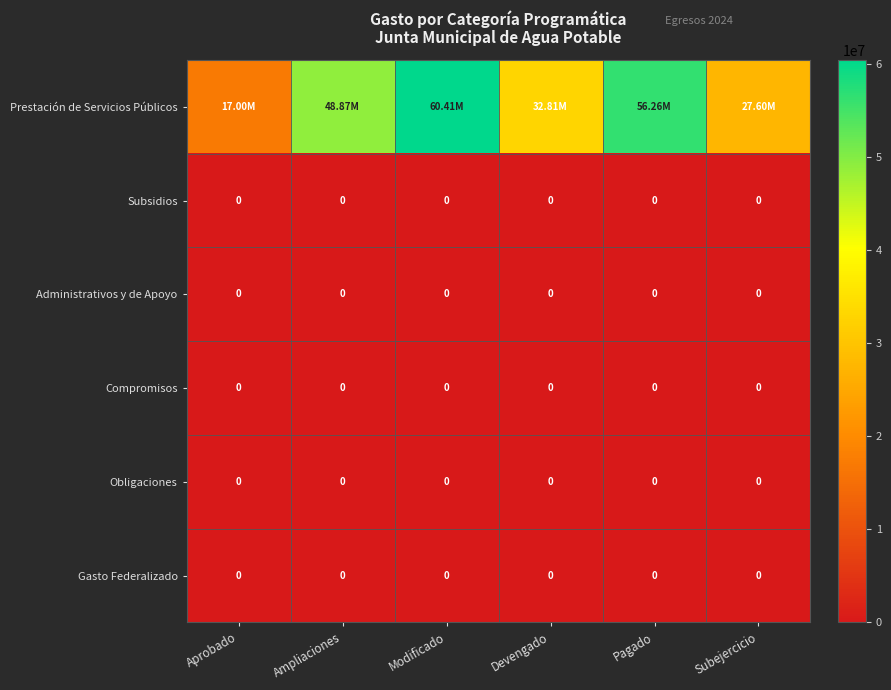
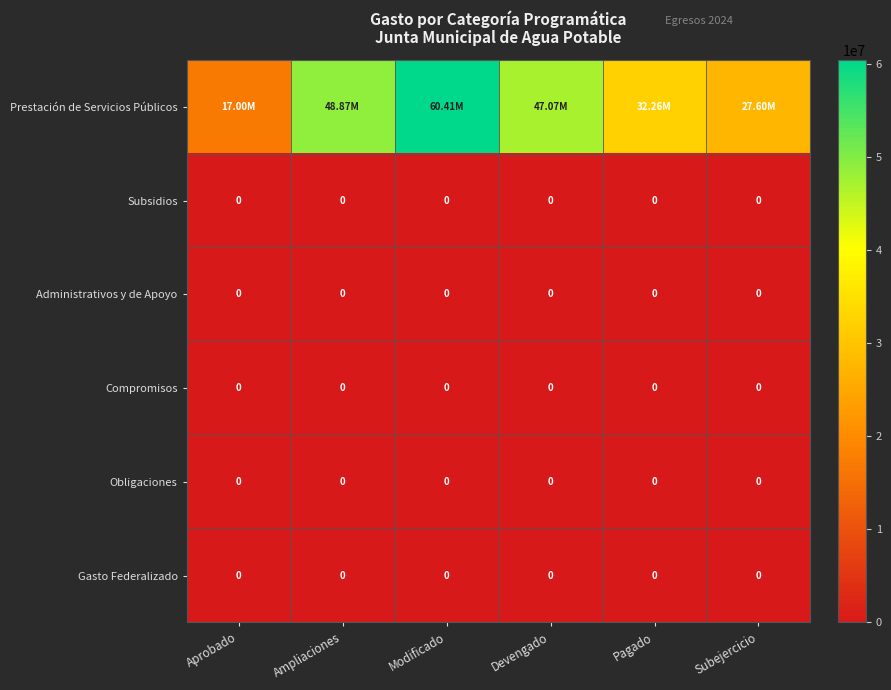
Prestación de Servicios Públicos, Devengado: 32.81M -> 47.07M
Prestación de Servicios Públicos, Pagado: 56.26M -> 32.26M
